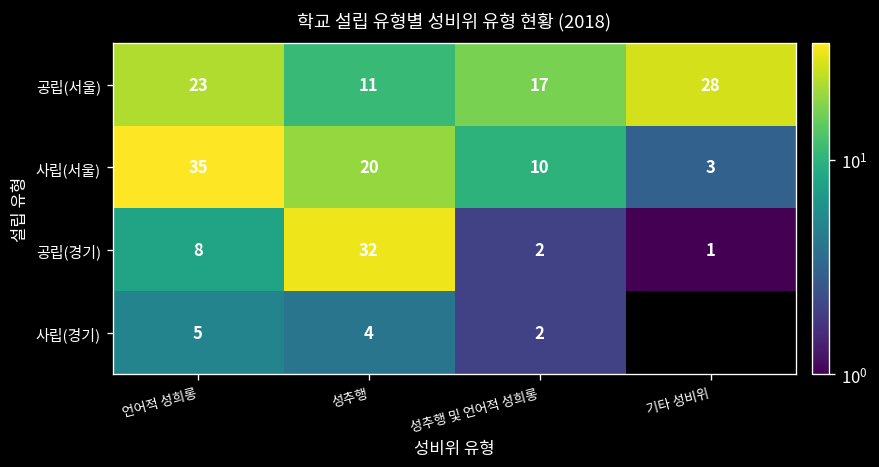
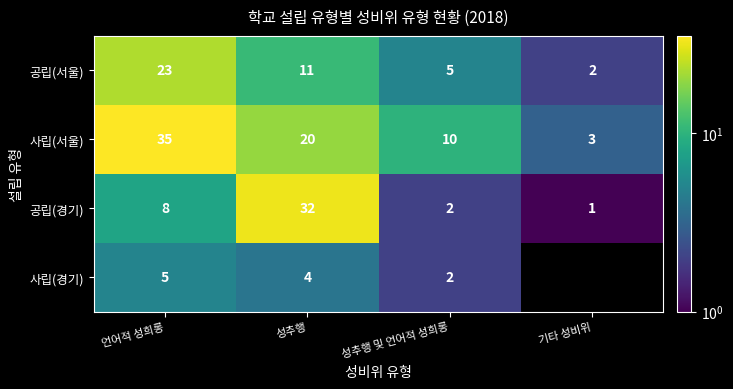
공립(서울), 성추행 및 언어적 성희롱: 17 -> 5
공립(서울), 기타 성비위: 28 -> 2
